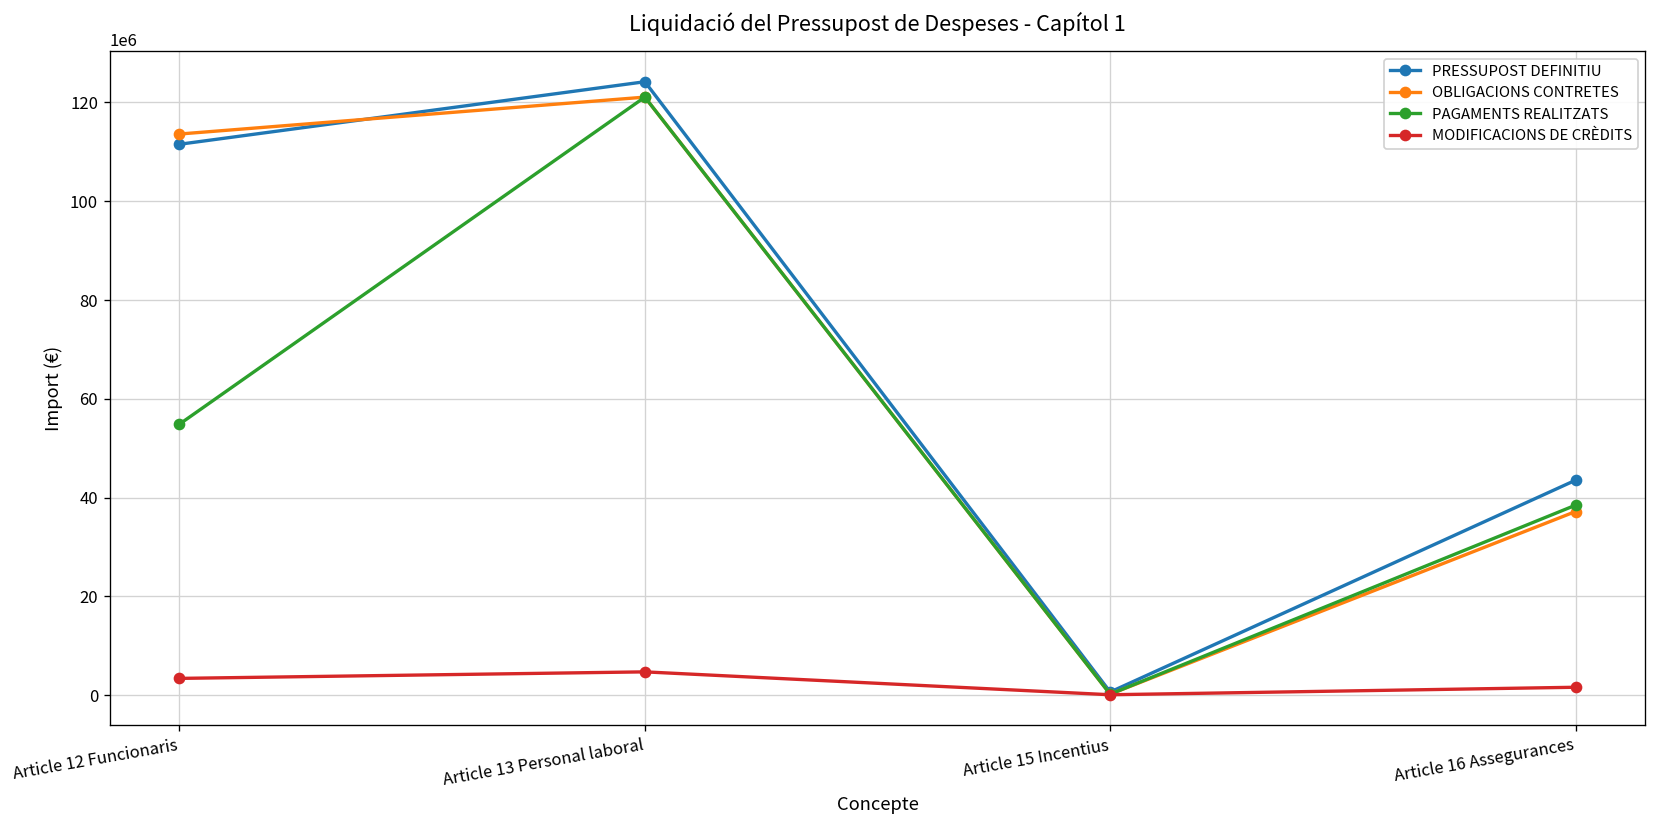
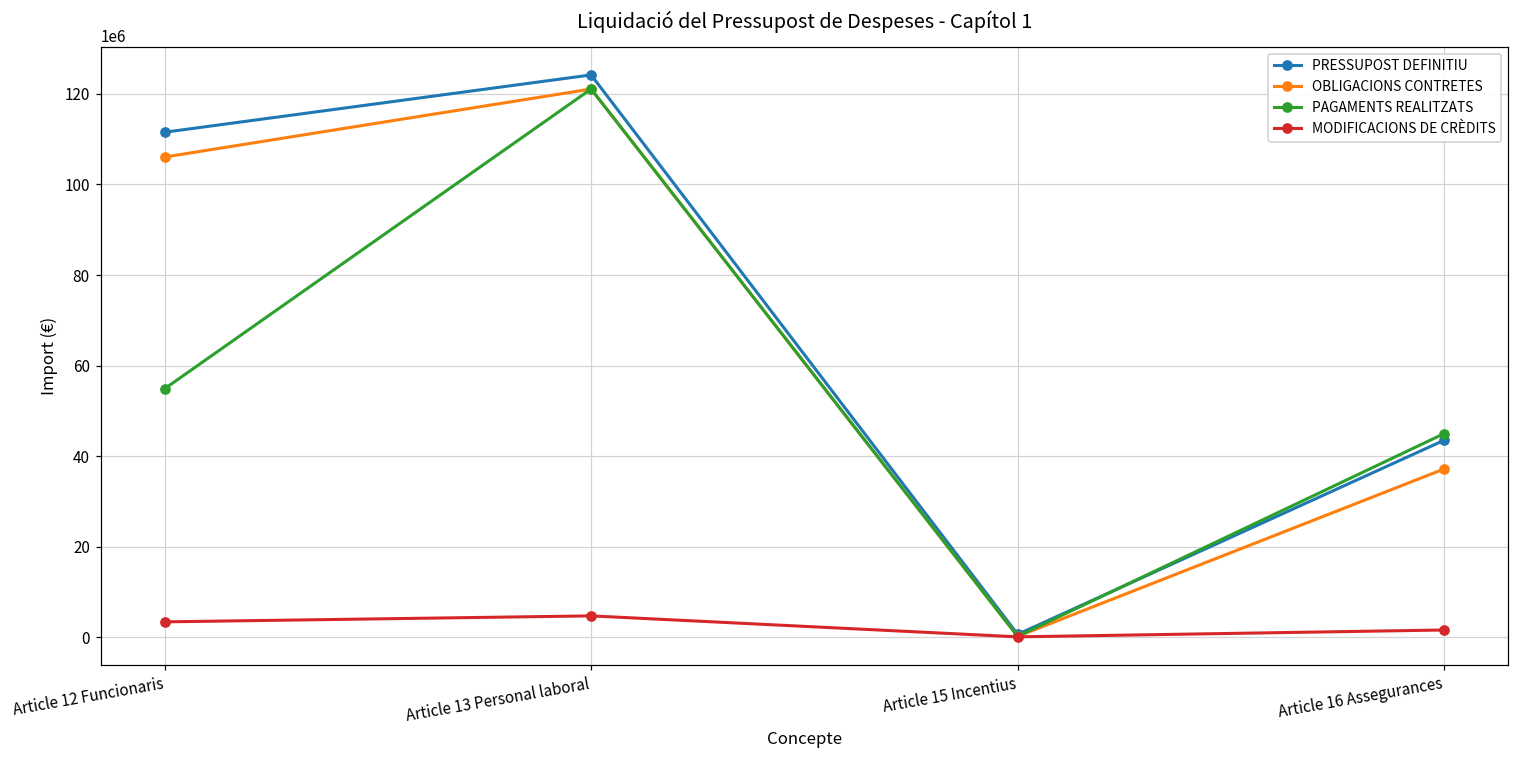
OBLIGACIONS CONTRETES, Article 12 Funcionaris: 114000000 -> 106000000
PAGAMENTS REALITZATS, Article 16 Assegurances: 38000000 -> 45000000
